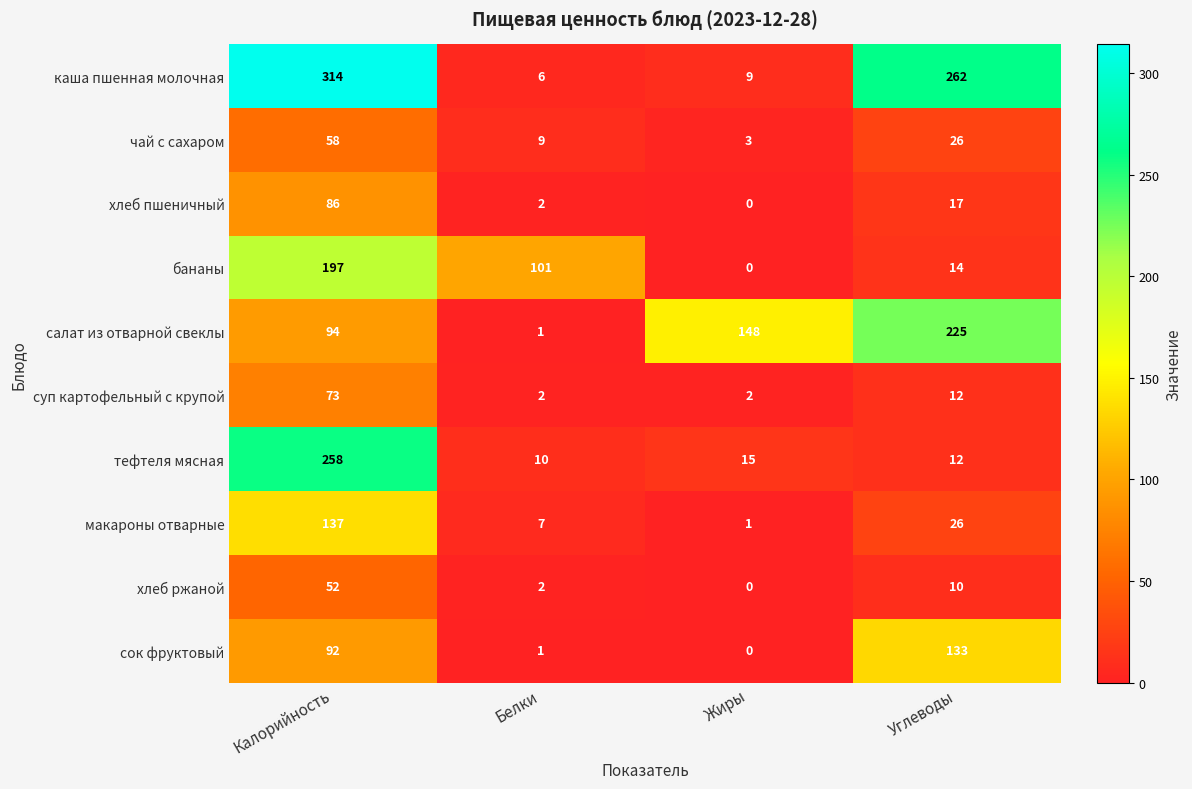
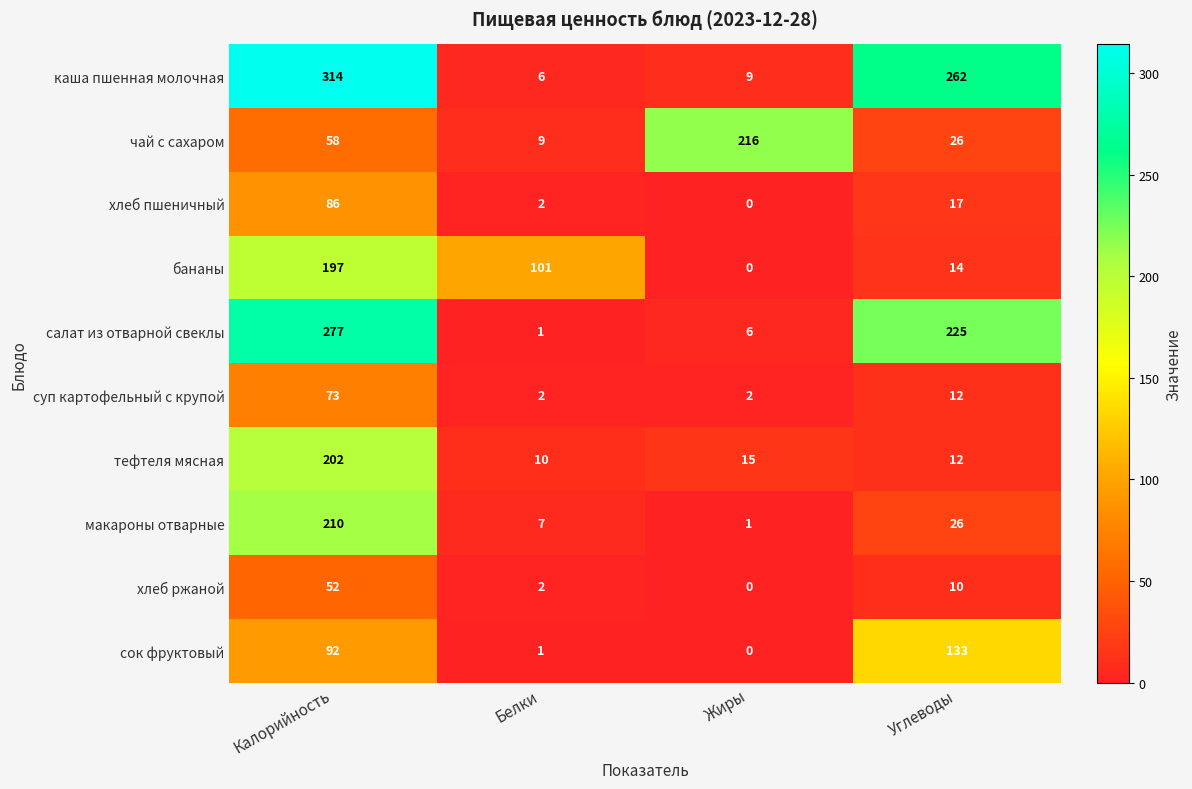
чай с сахаром, Жиры: 3 -> 216
салат из отварной свеклы, Калорийность: 94 -> 277
салат из отварной свеклы, Жиры: 148 -> 6
тефтеля мясная, Калорийность: 258 -> 202
макароны отварные, Калорийность: 137 -> 210
